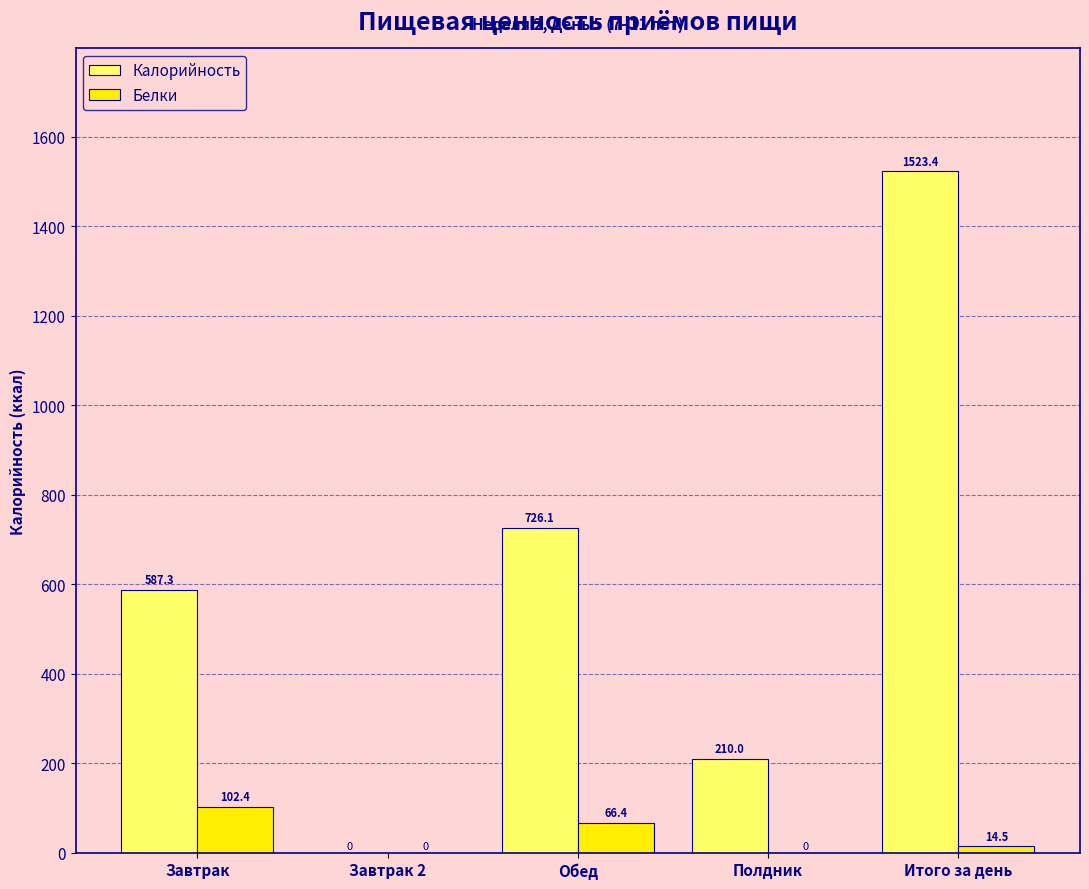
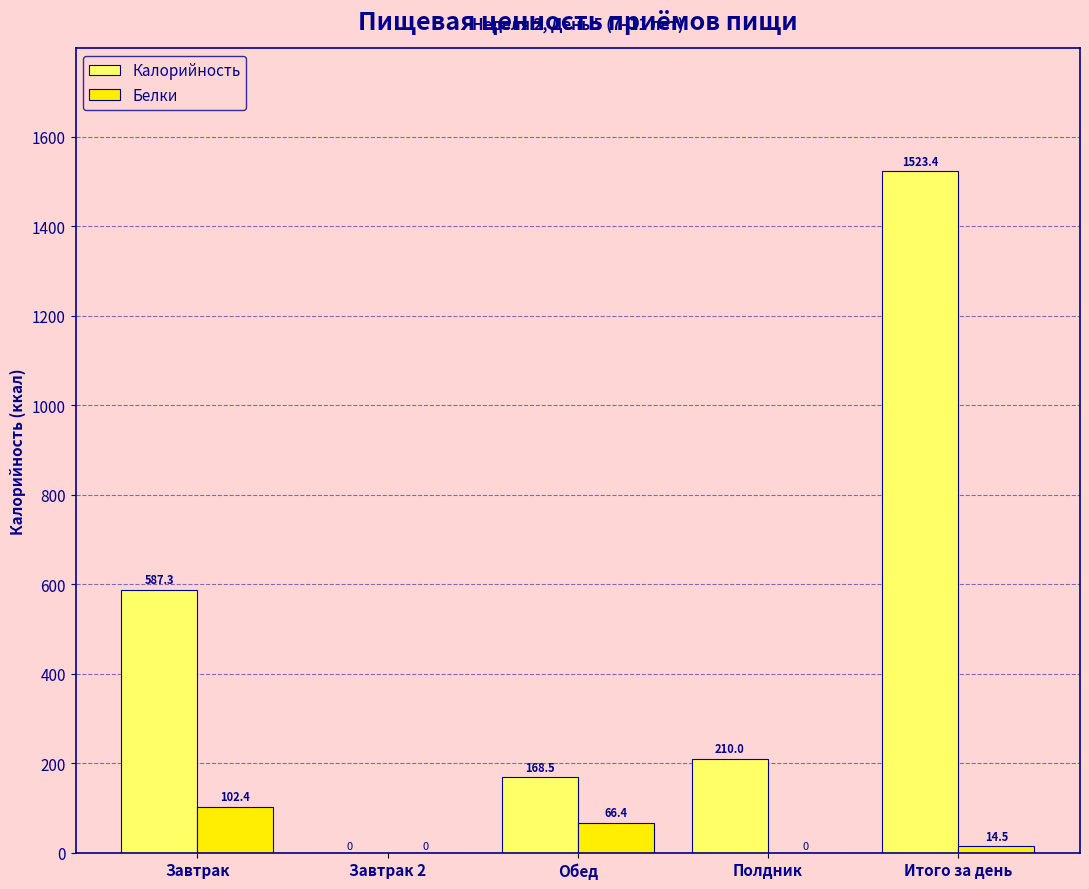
Калорийность, Обед: 726.1 -> 168.5
